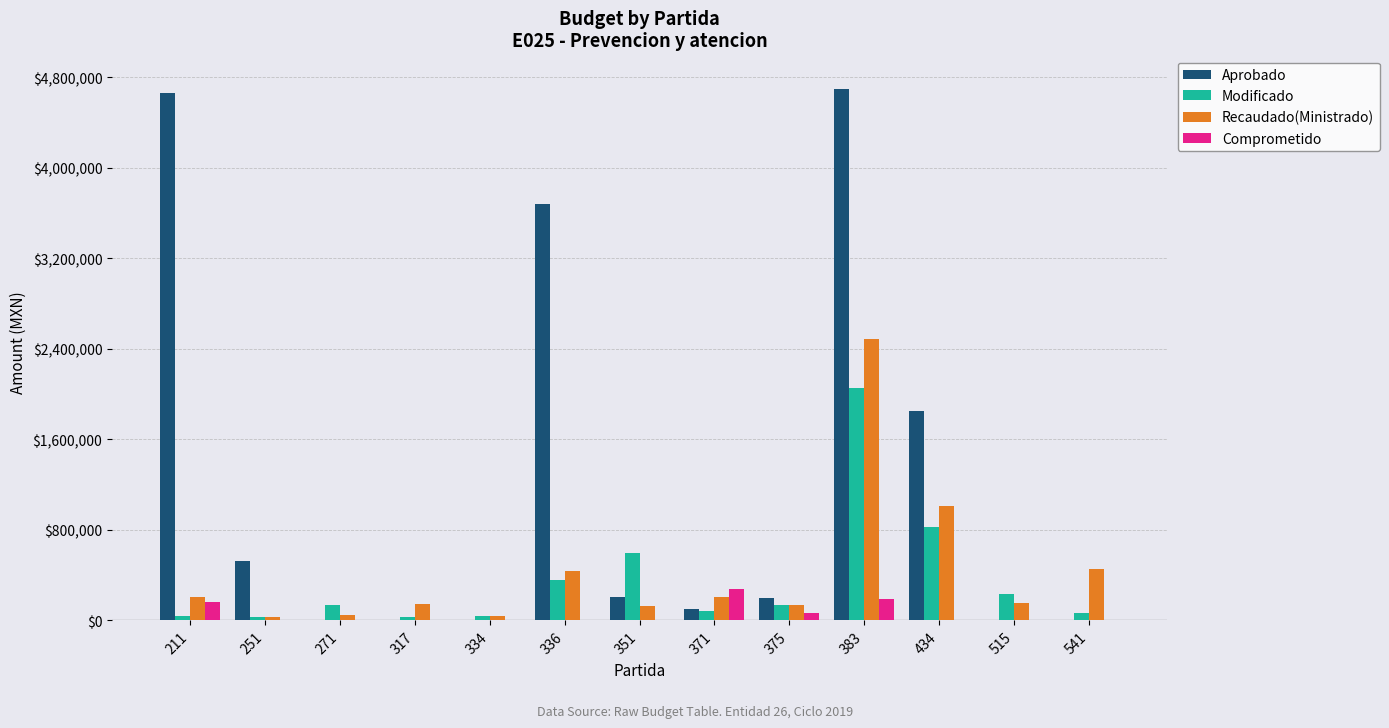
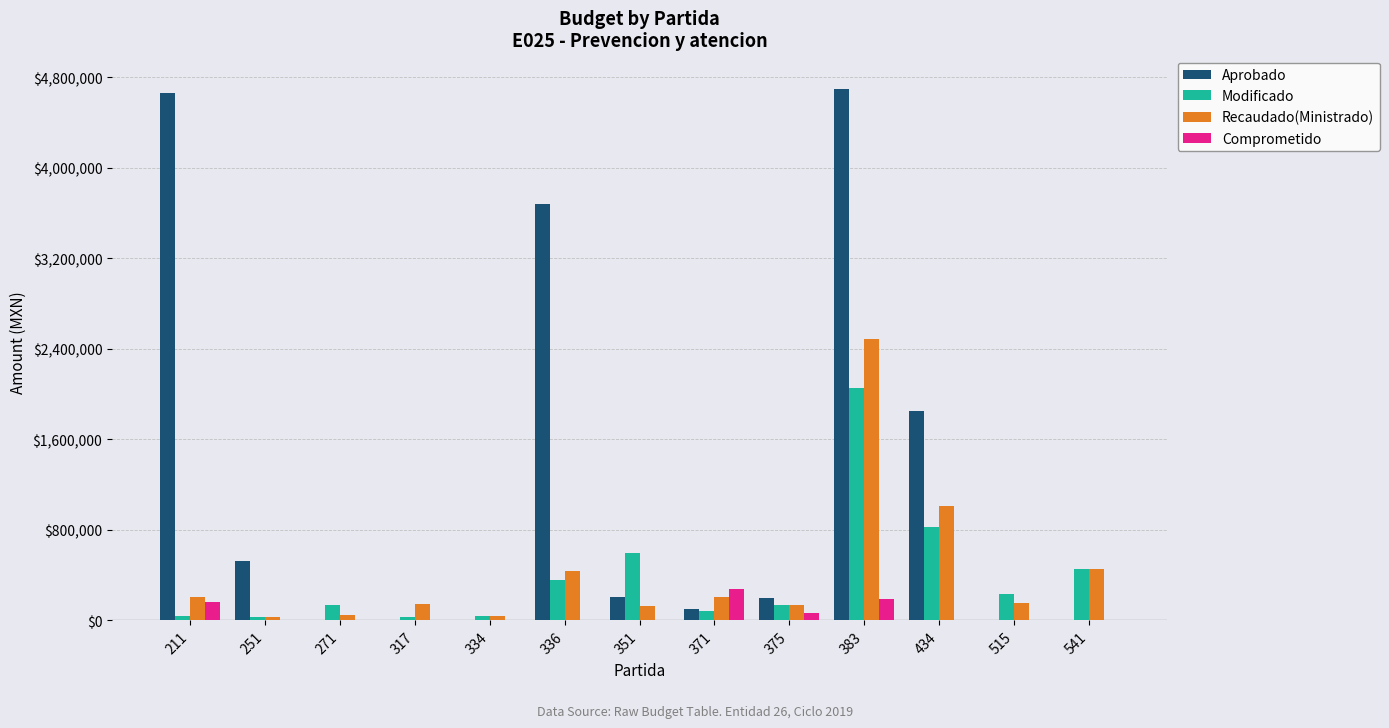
Modificado, 541: $70,000 -> $450,000
